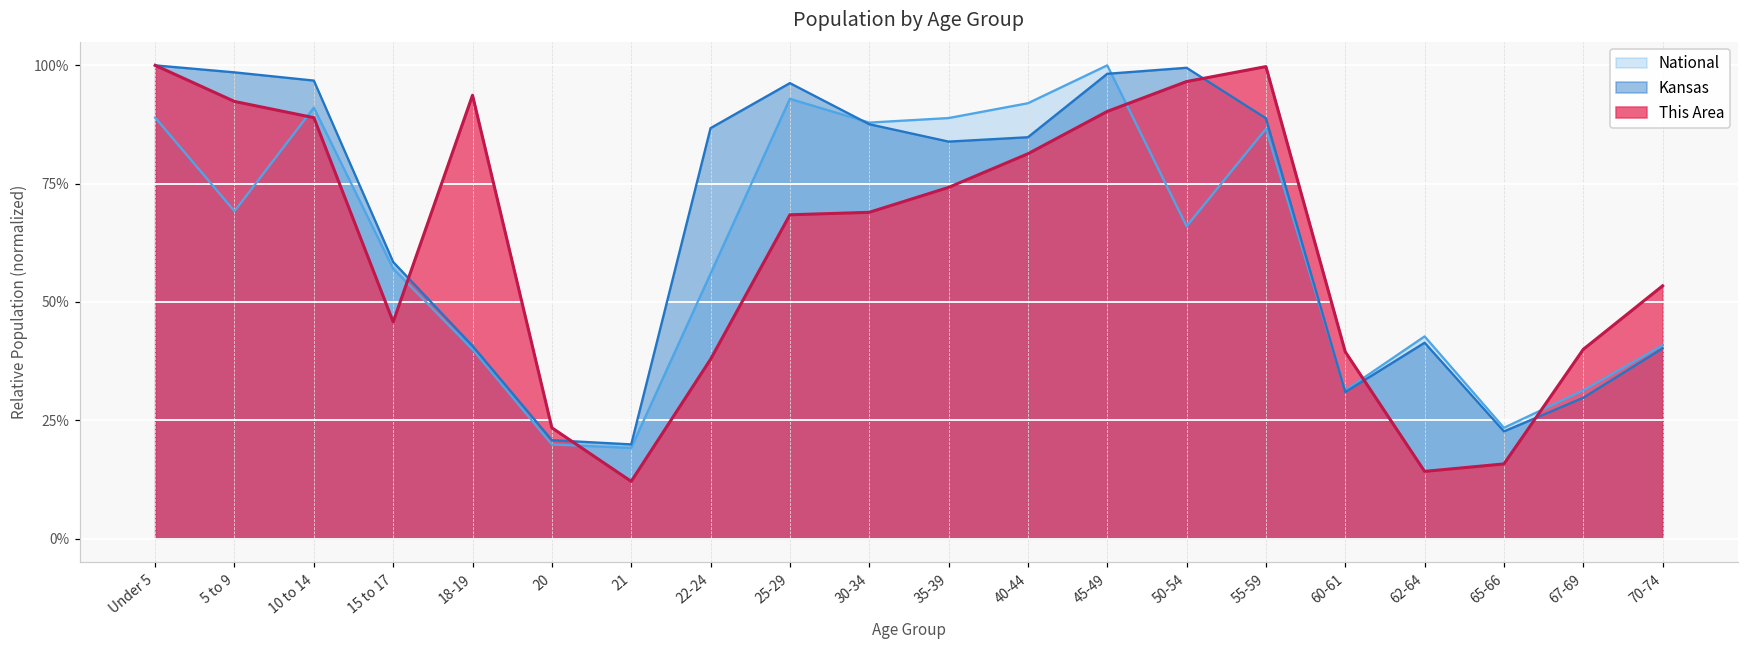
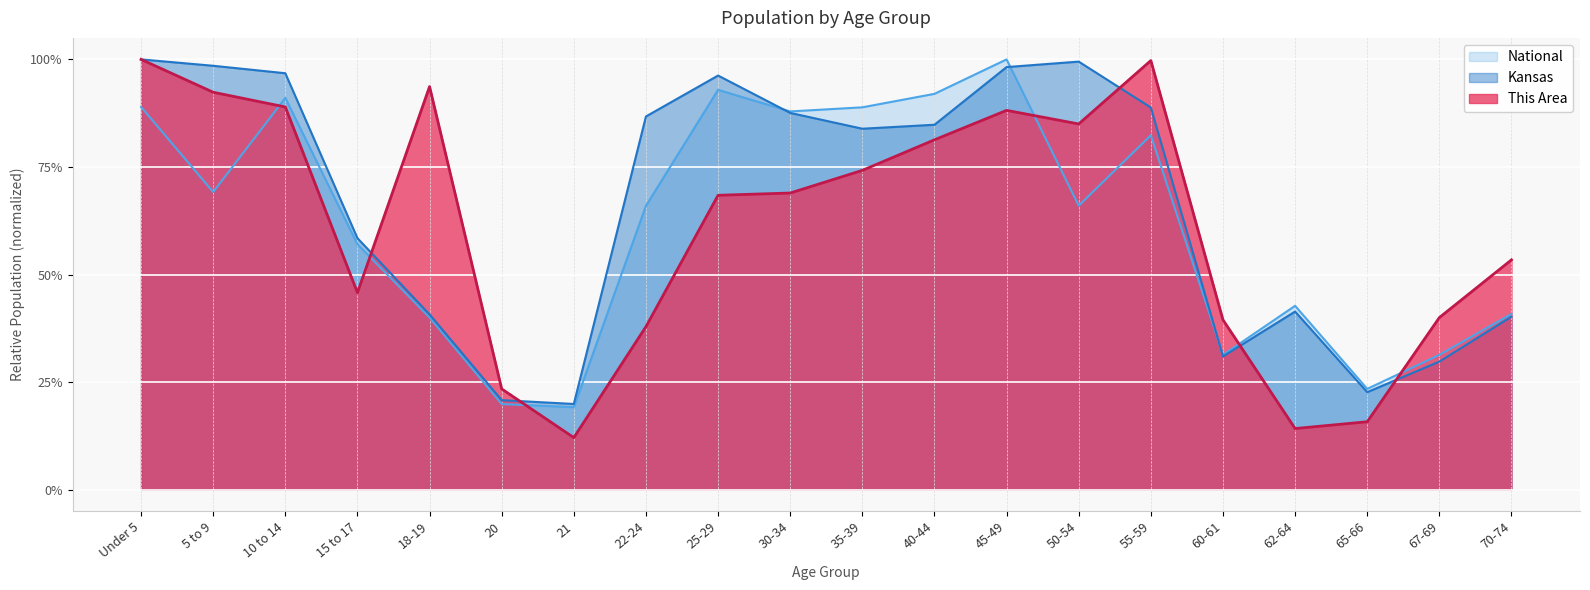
National, 22-24: 56% -> 66%
This Area, 45-49: 90% -> 88%
This Area, 50-54: 97% -> 85%
National, 55-59: 87% -> 82%
